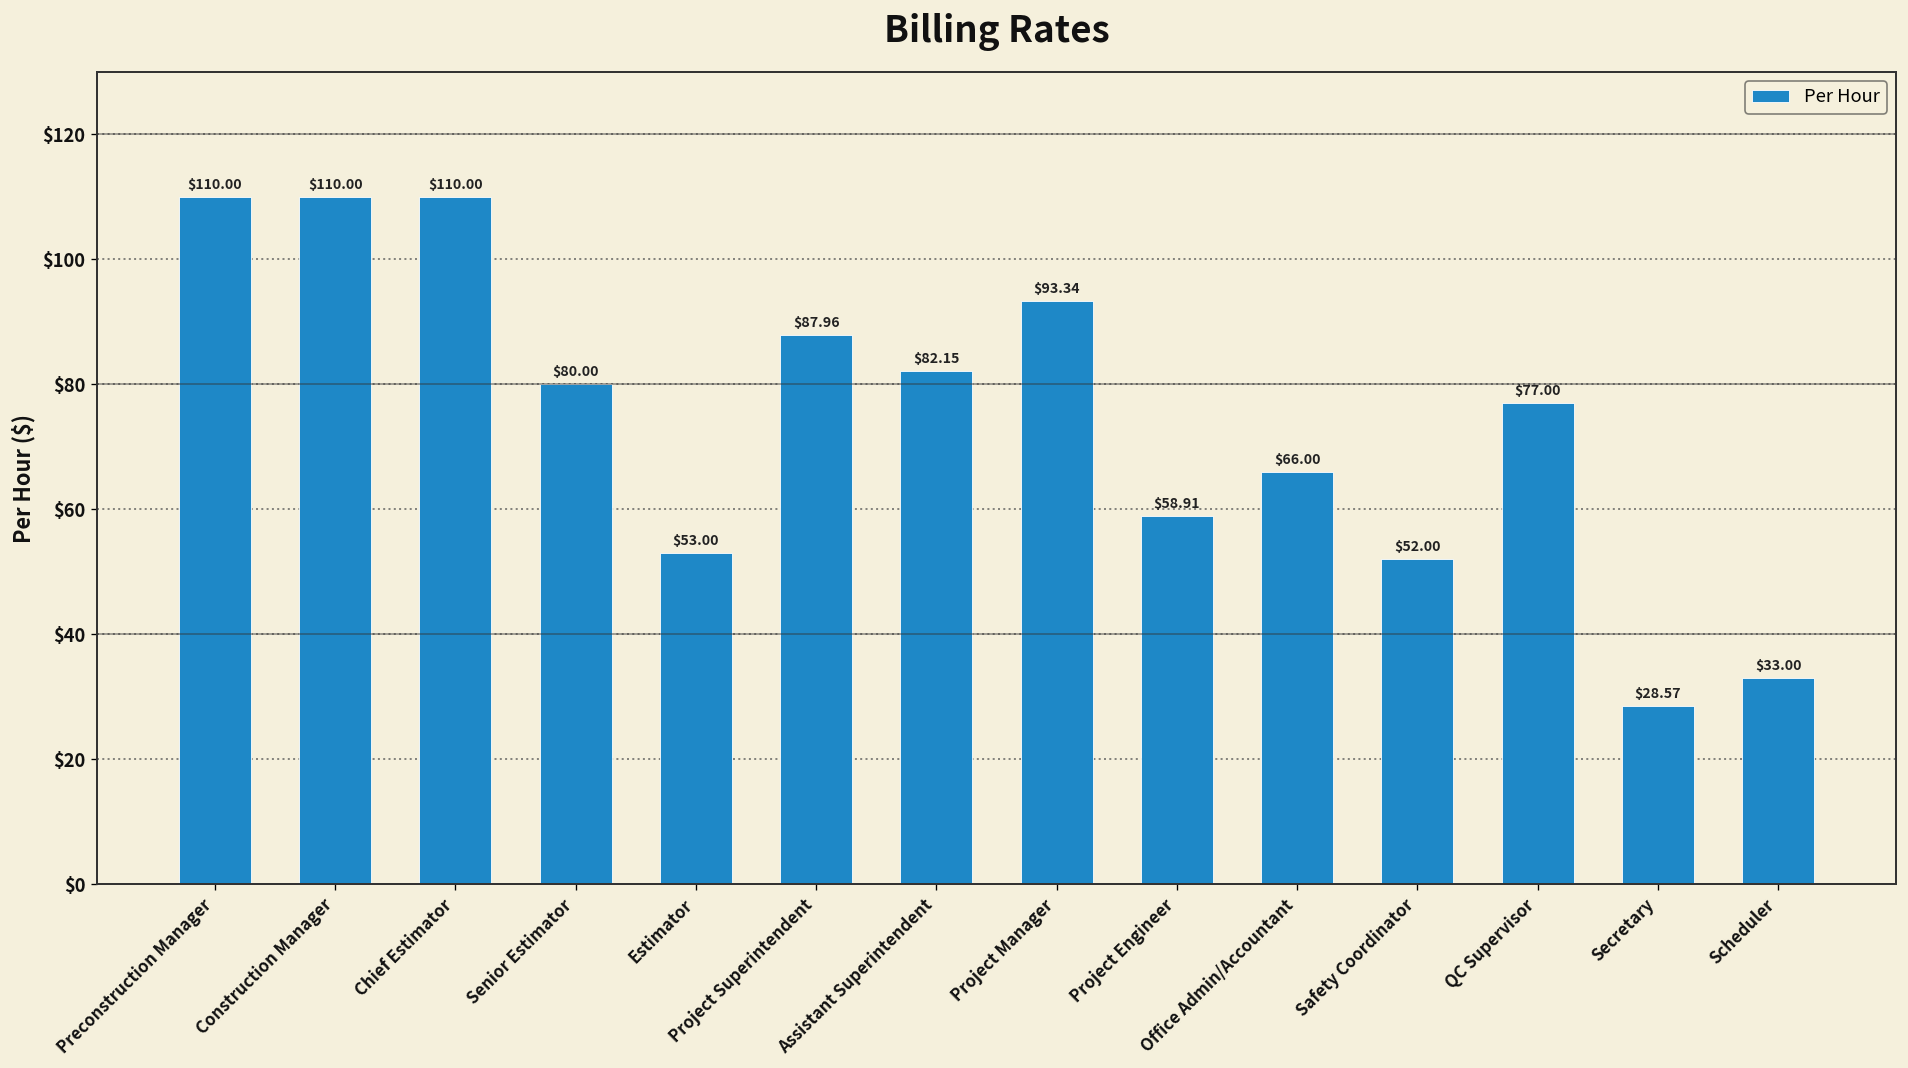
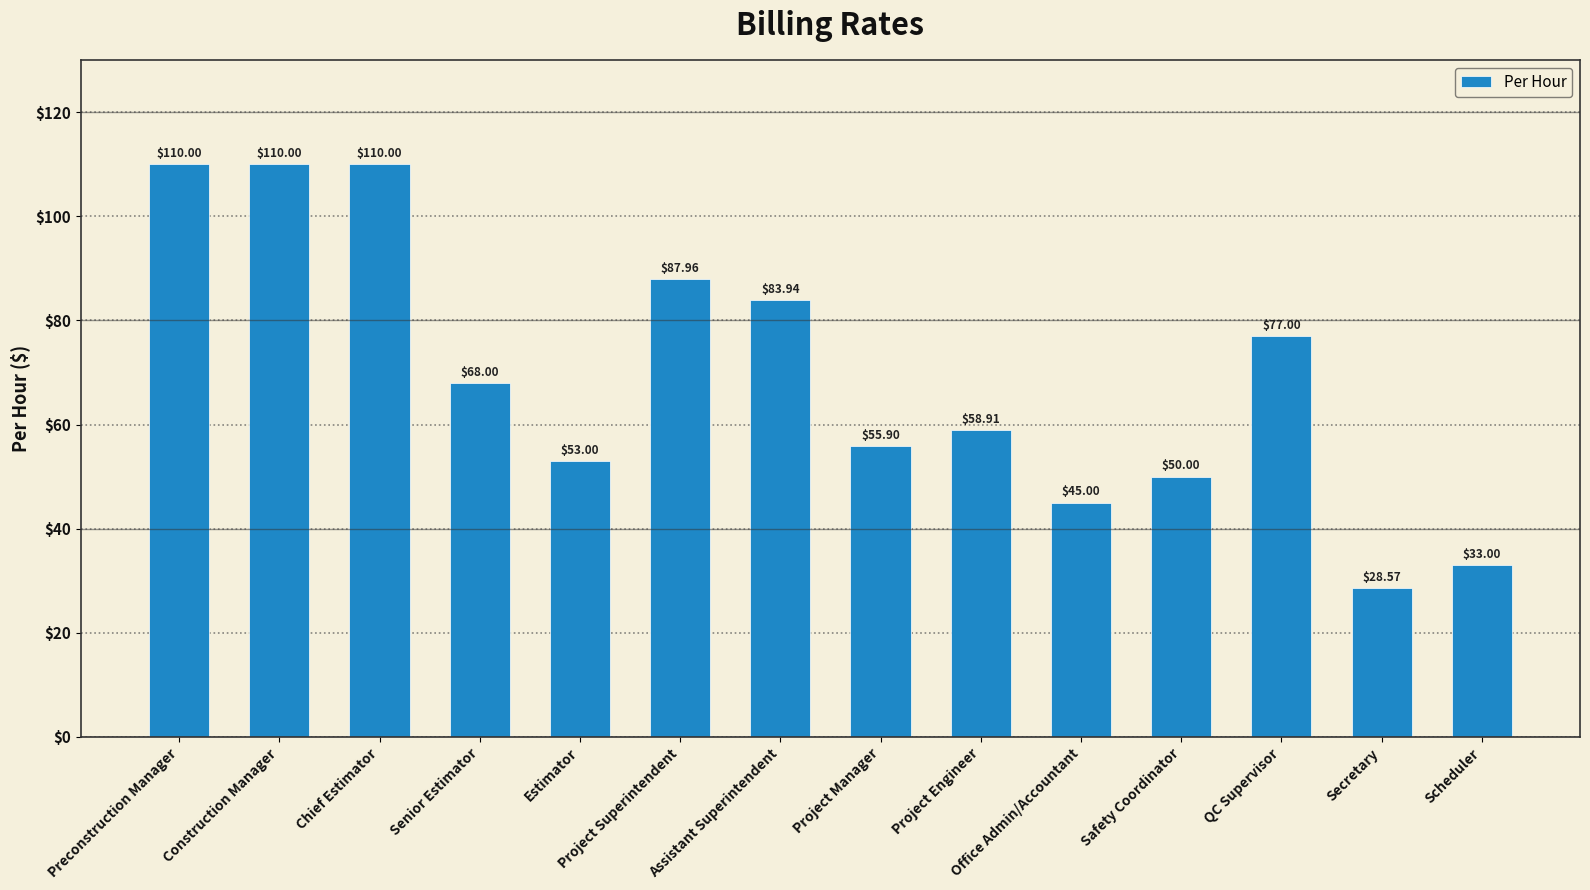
Senior Estimator: $80.00 -> $68.00
Assistant Superintendent: $82.15 -> $83.94
Project Manager: $93.34 -> $55.90
Office Admin/Accountant: $66.00 -> $45.00
Safety Coordinator: $52.00 -> $50.00
